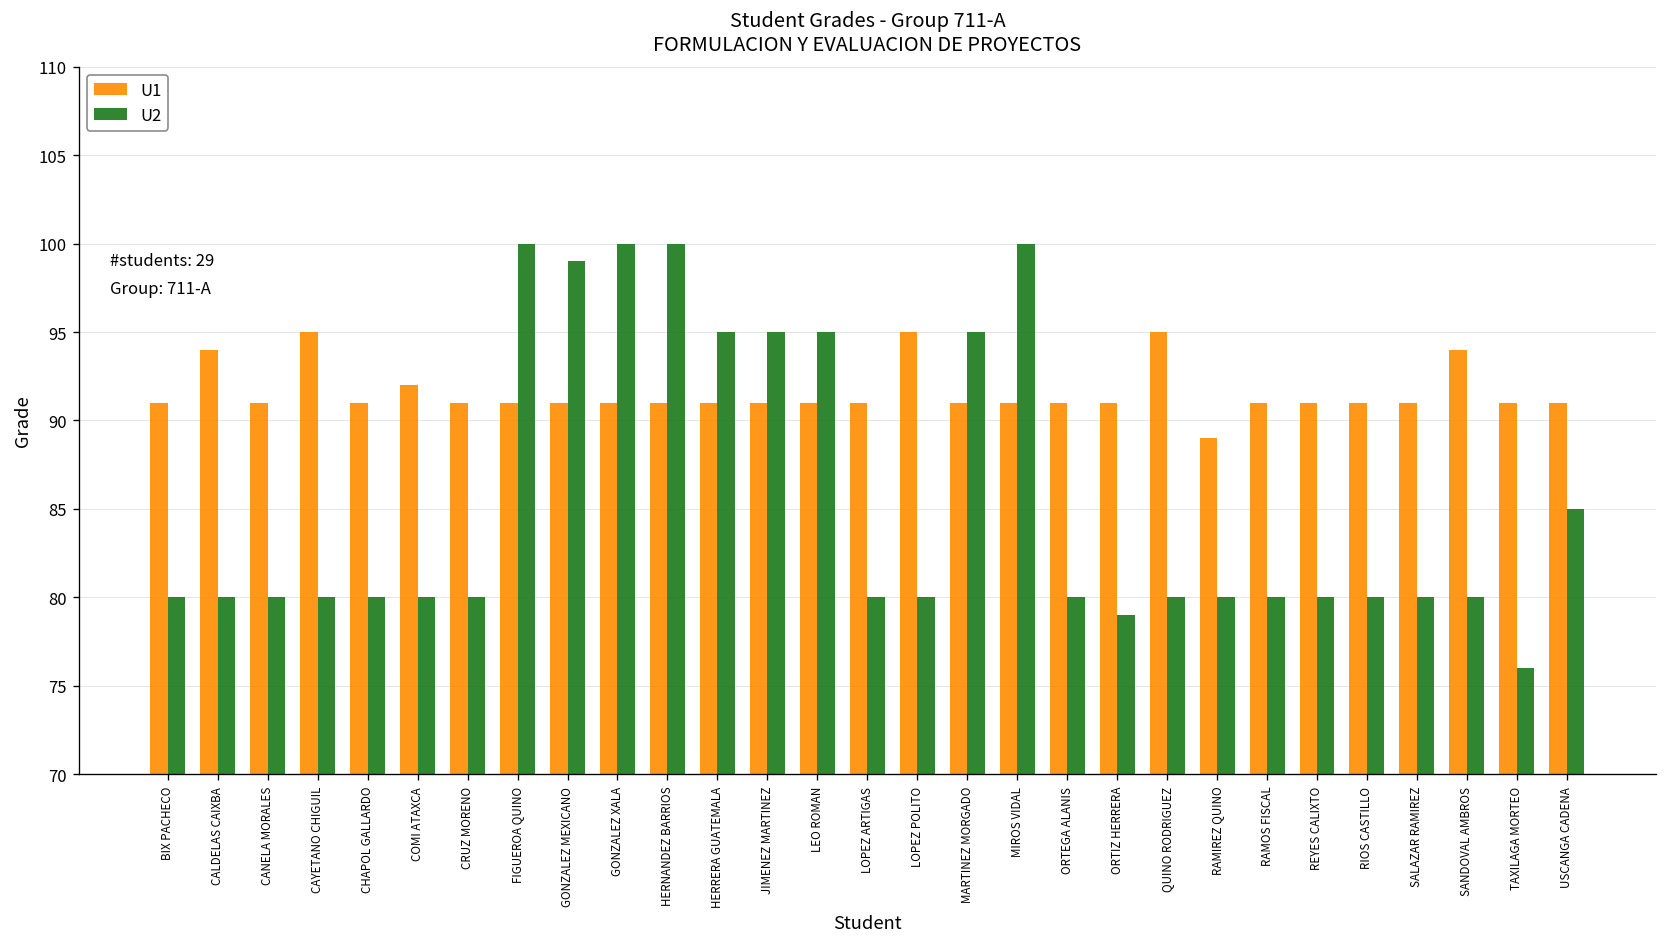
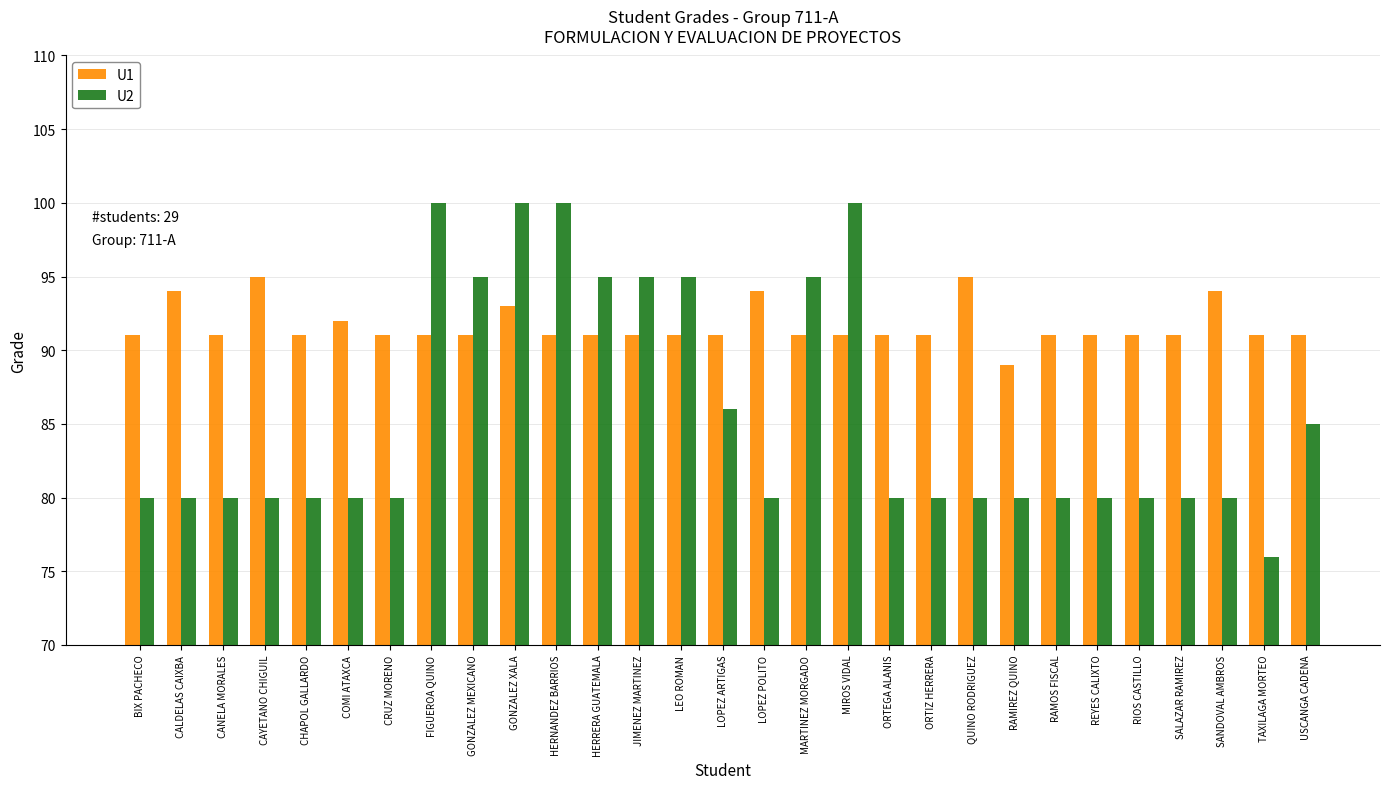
U2, GONZALEZ MEXICANO: 99 -> 95
U1, GONZALEZ XALA: 91 -> 93
U2, LOPEZ ARTIGAS: 80 -> 86
U1, LOPEZ POLITO: 95 -> 94
U2, ORTIZ HERRERA: 79 -> 80
